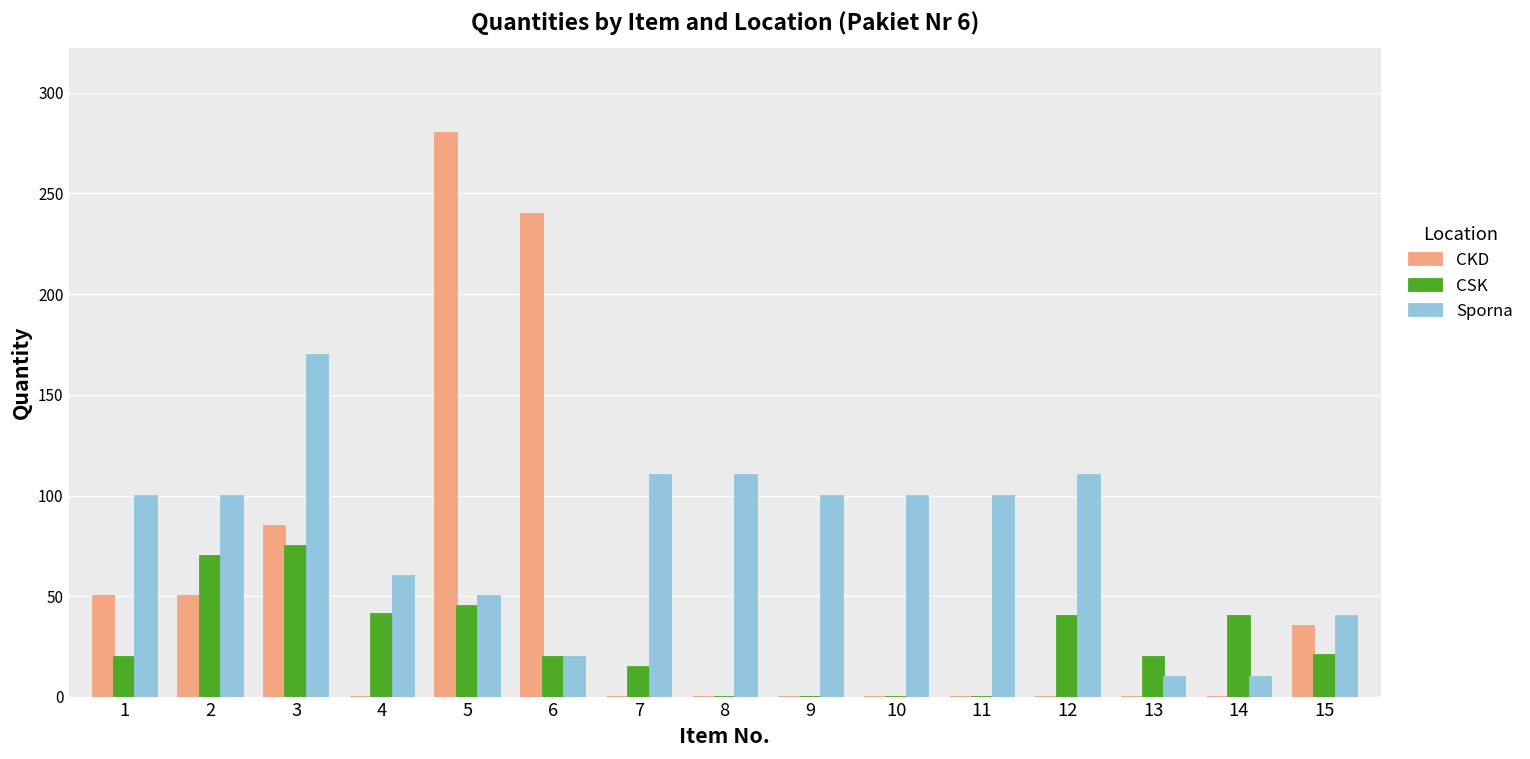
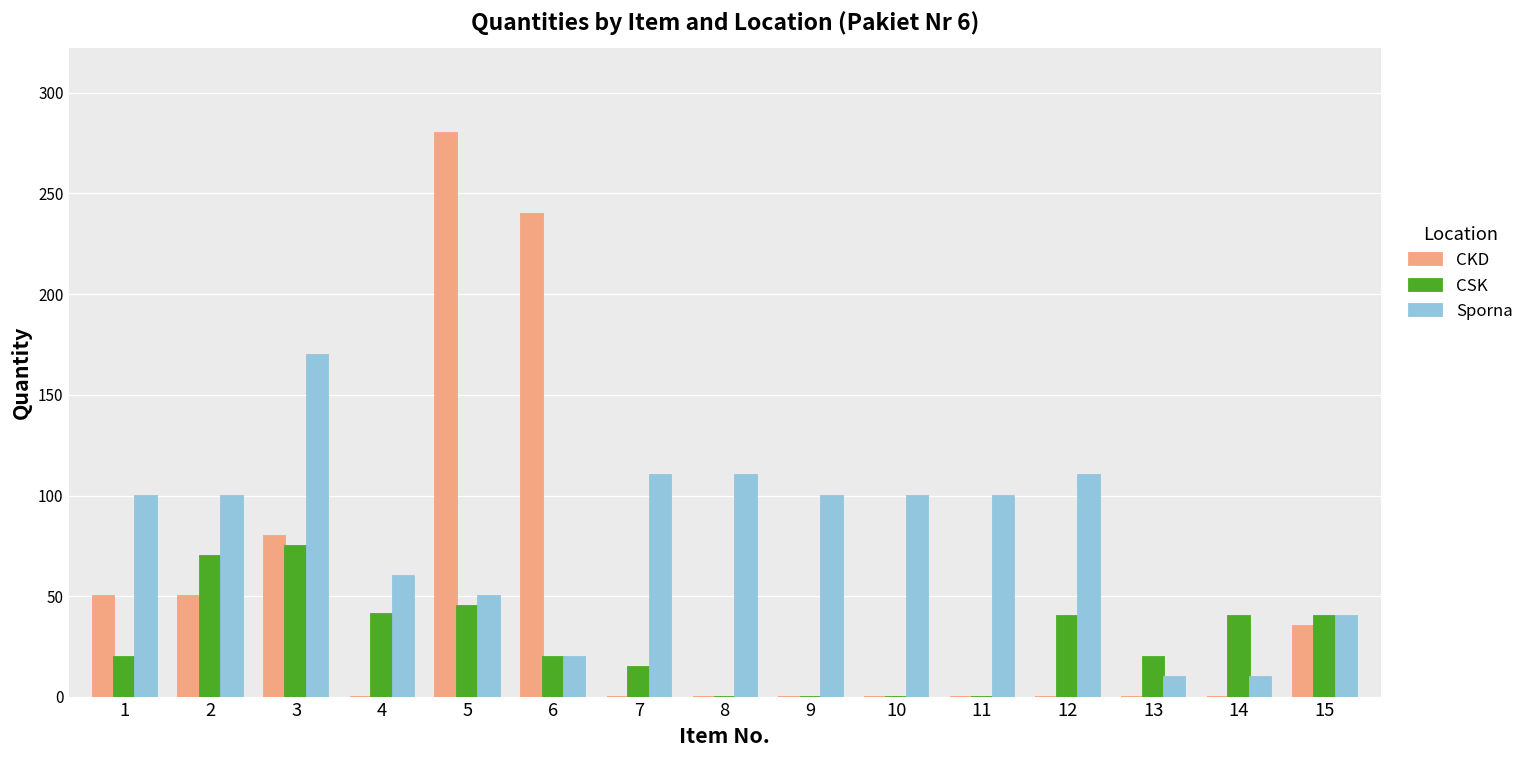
CKD, 3: 85 -> 80
CSK, 15: 21 -> 40
